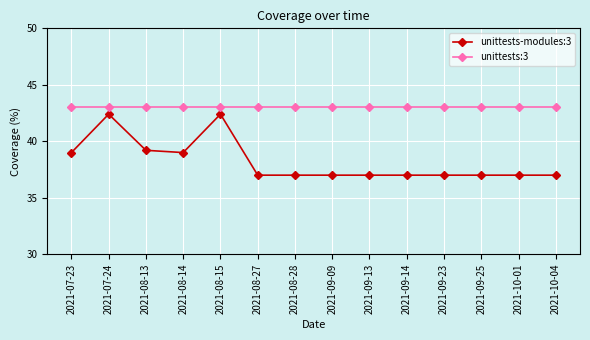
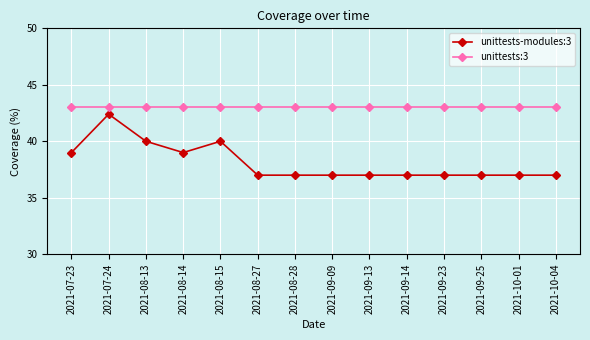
unittests-modules:3, 2021-08-13: 39.2 -> 40.0
unittests-modules:3, 2021-08-15: 42.4 -> 40.0
